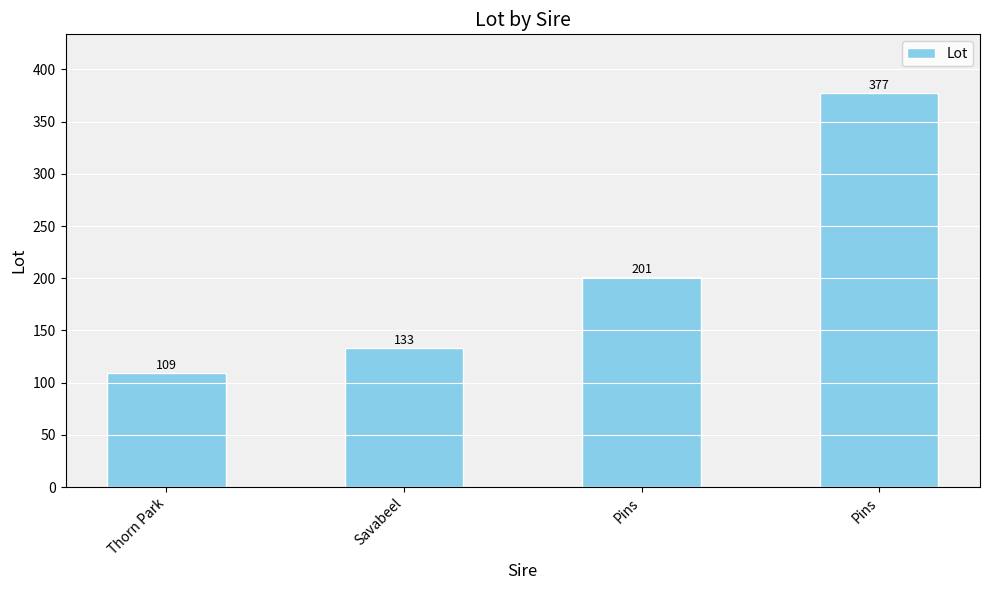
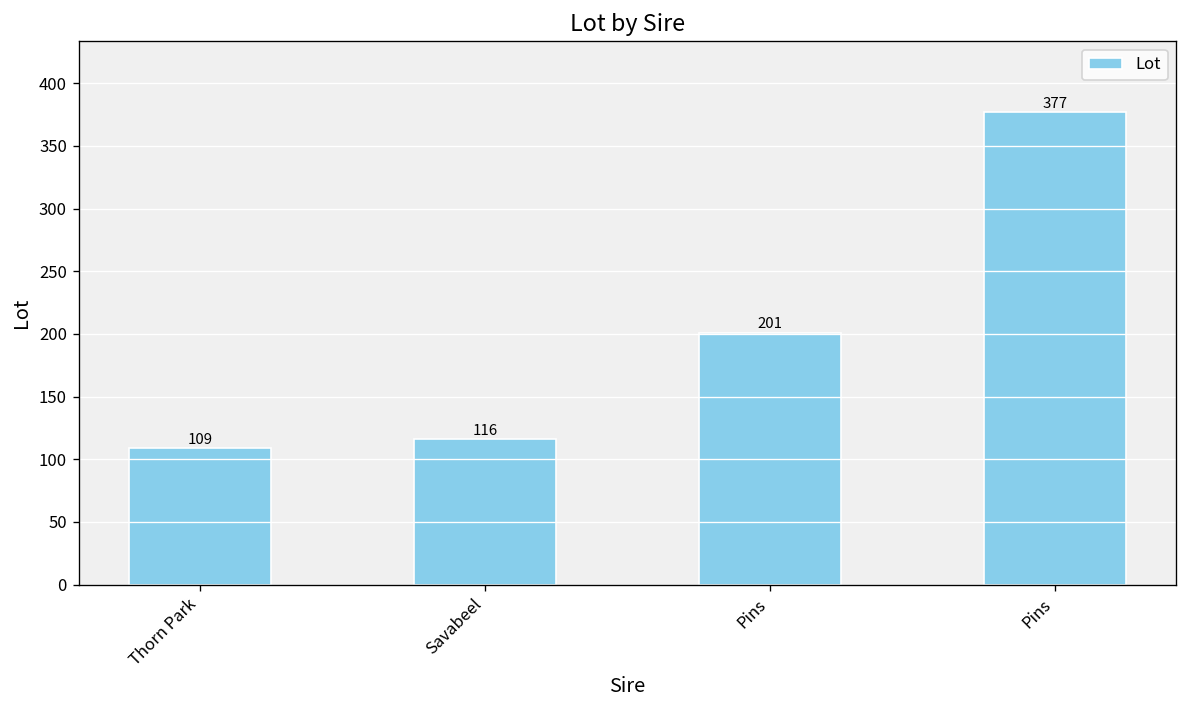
Savabeel: 133 -> 116
